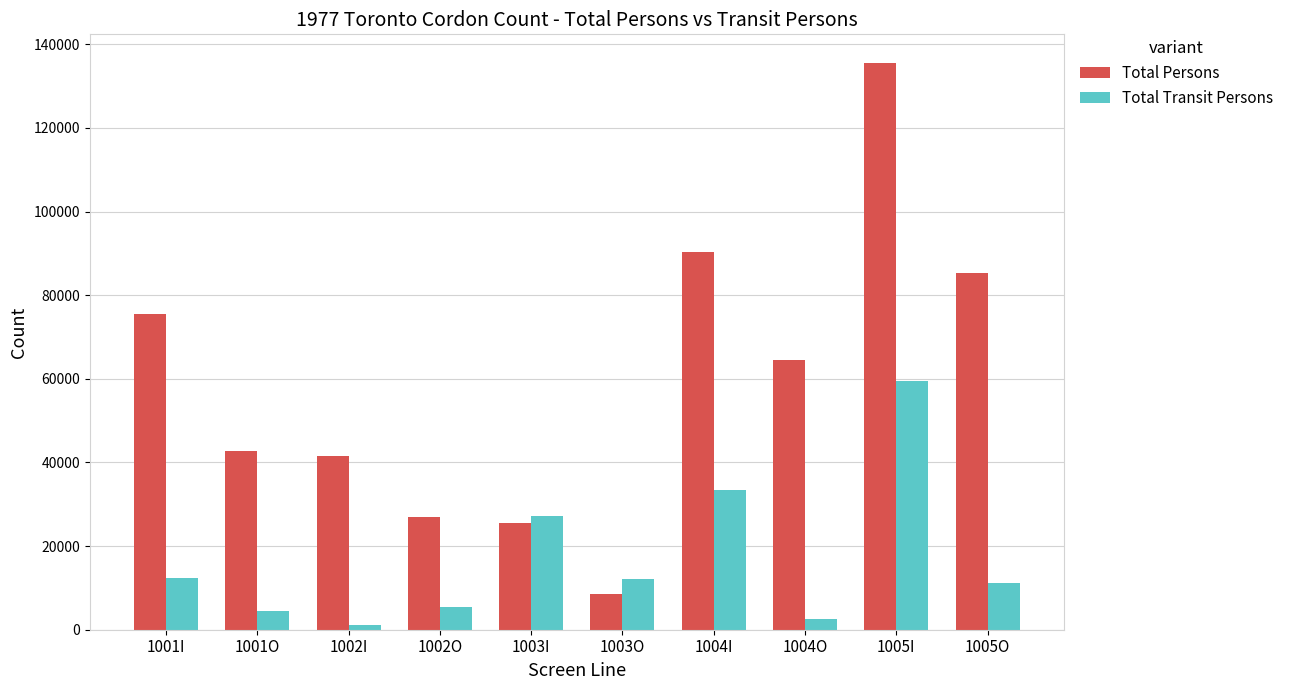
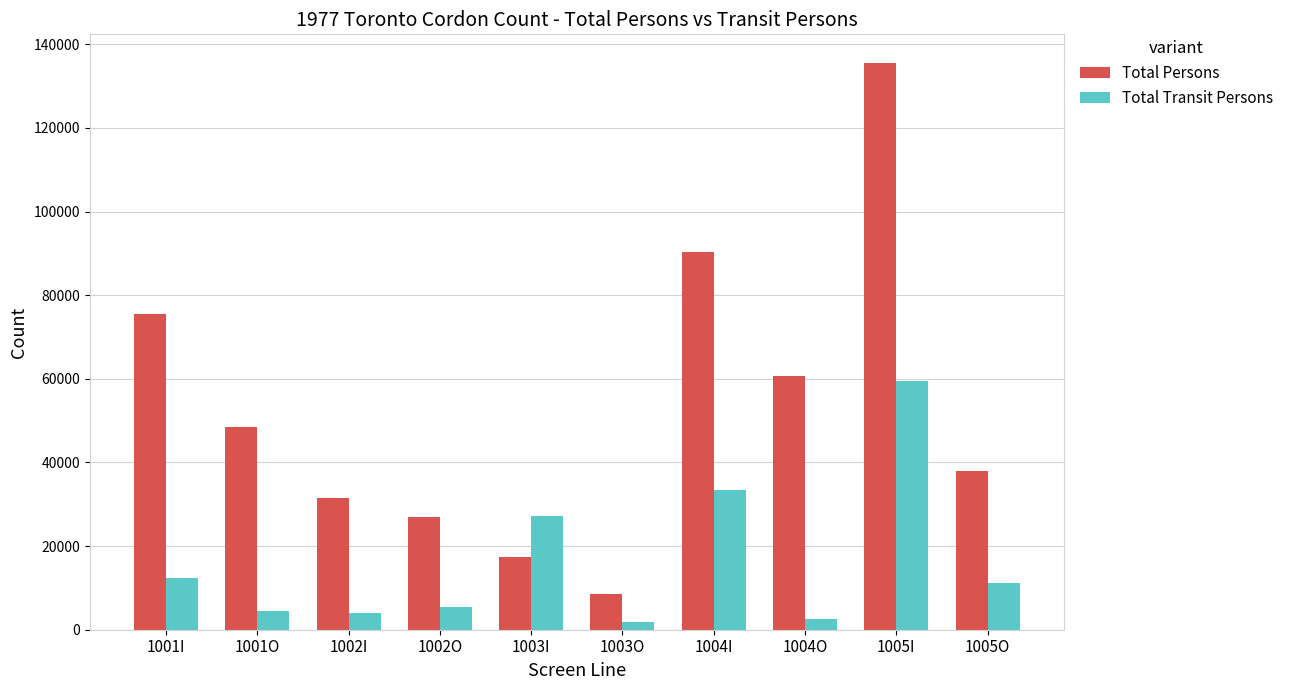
Total Persons, 1001O: 43000 -> 49000
Total Persons, 1002I: 41000 -> 31000
Total Transit Persons, 1002I: 1000 -> 4000
Total Persons, 1003I: 25000 -> 17000
Total Transit Persons, 1003O: 12000 -> 2000
Total Persons, 1004O: 64000 -> 61000
Total Persons, 1005O: 85000 -> 38000
